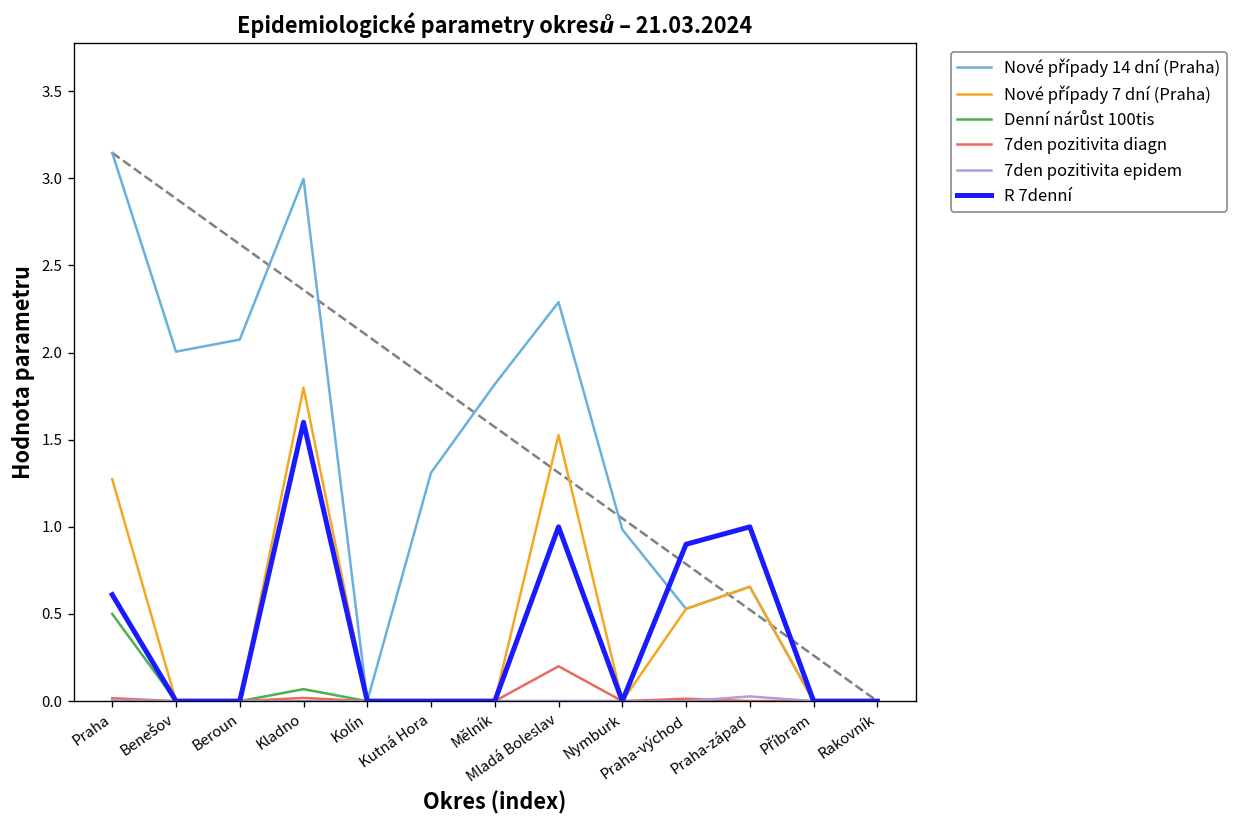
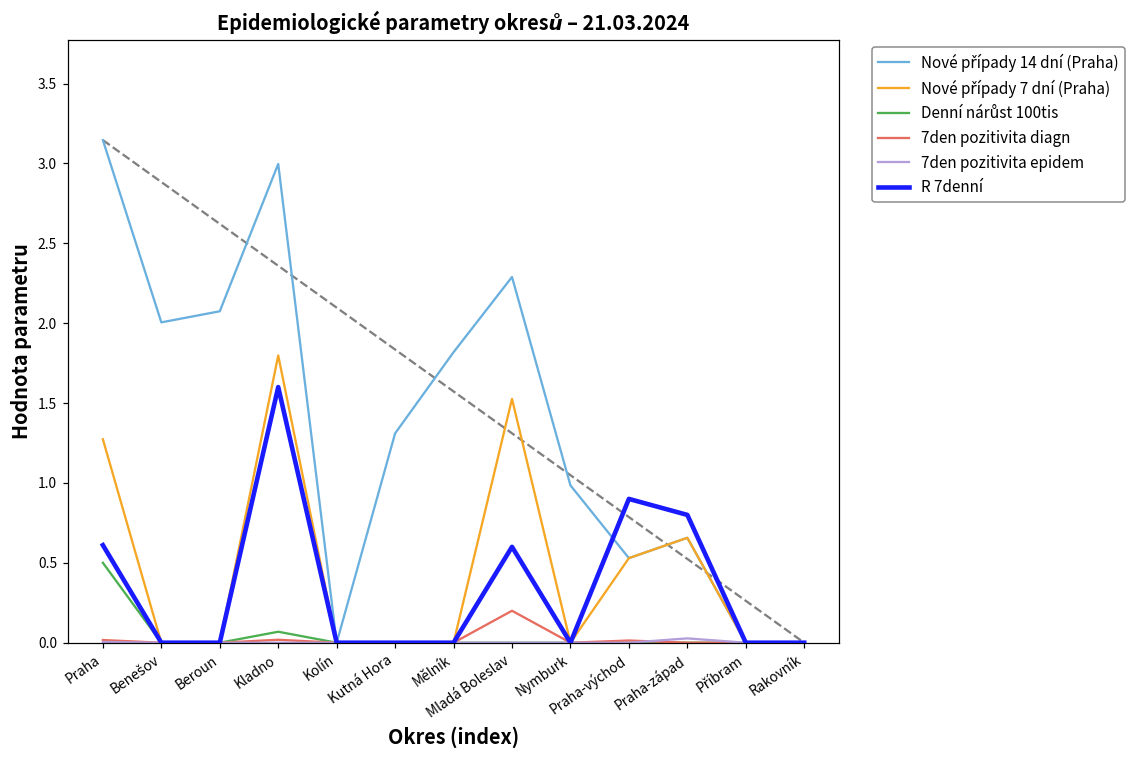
R 7denní, Mladá Boleslav: 1.0 -> 0.6
R 7denní, Praha-západ: 1.0 -> 0.8
